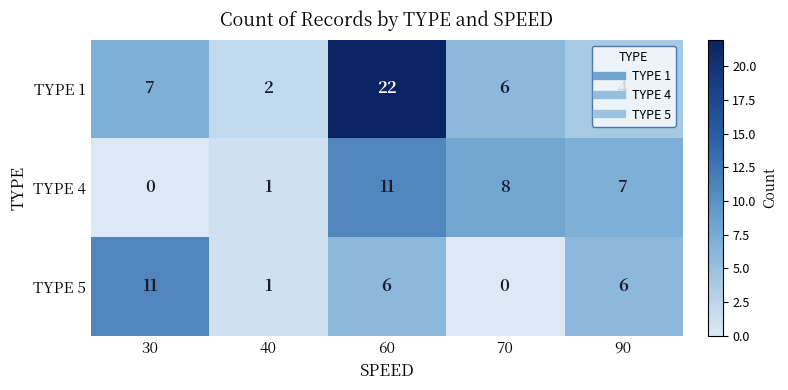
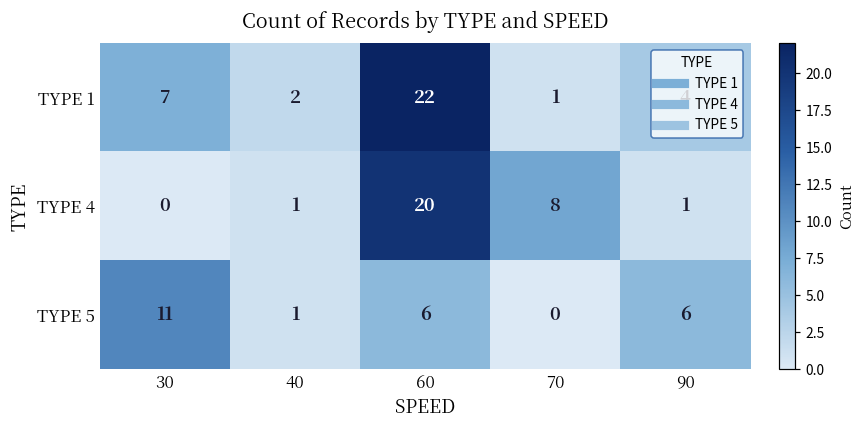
TYPE 1, 70: 6 -> 1
TYPE 4, 60: 11 -> 20
TYPE 4, 90: 7 -> 1
